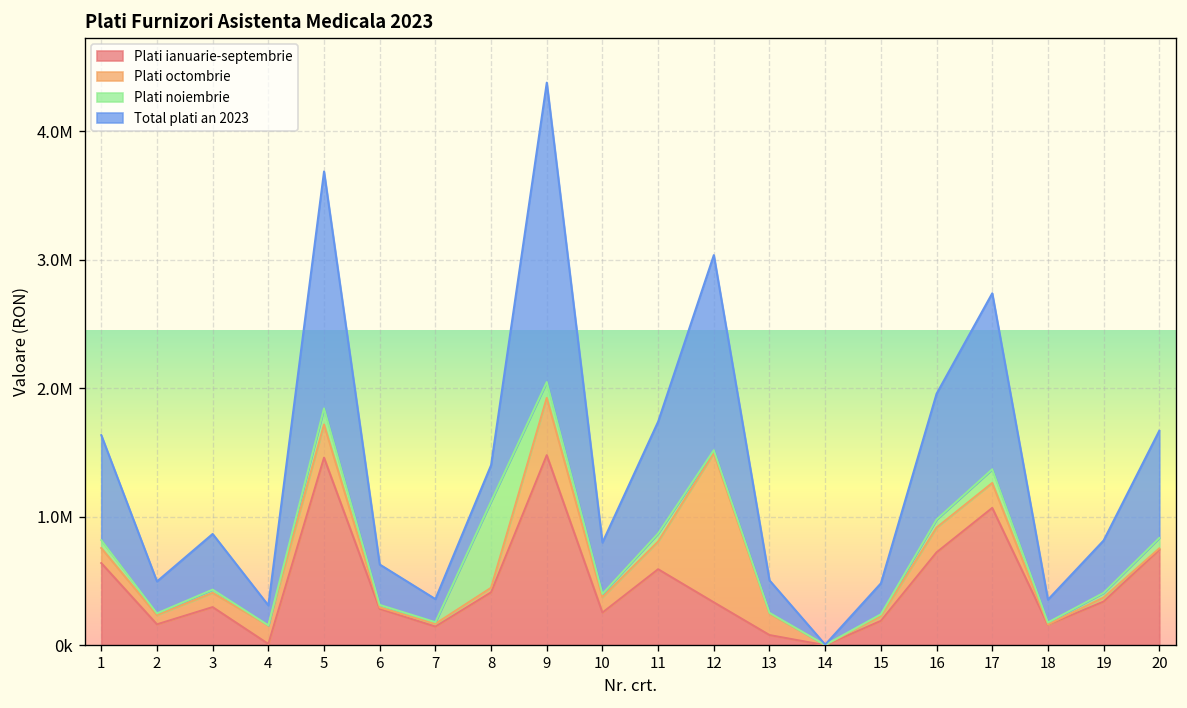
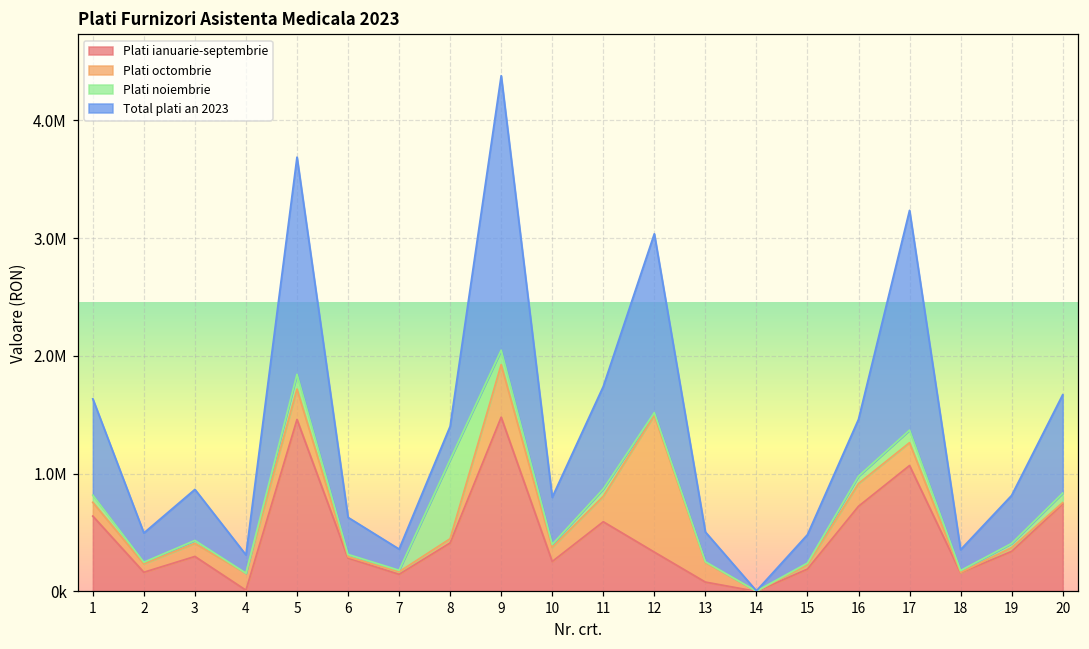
Total plati an 2023, 16: 980000 -> 480000
Total plati an 2023, 17: 1370000 -> 1870000
